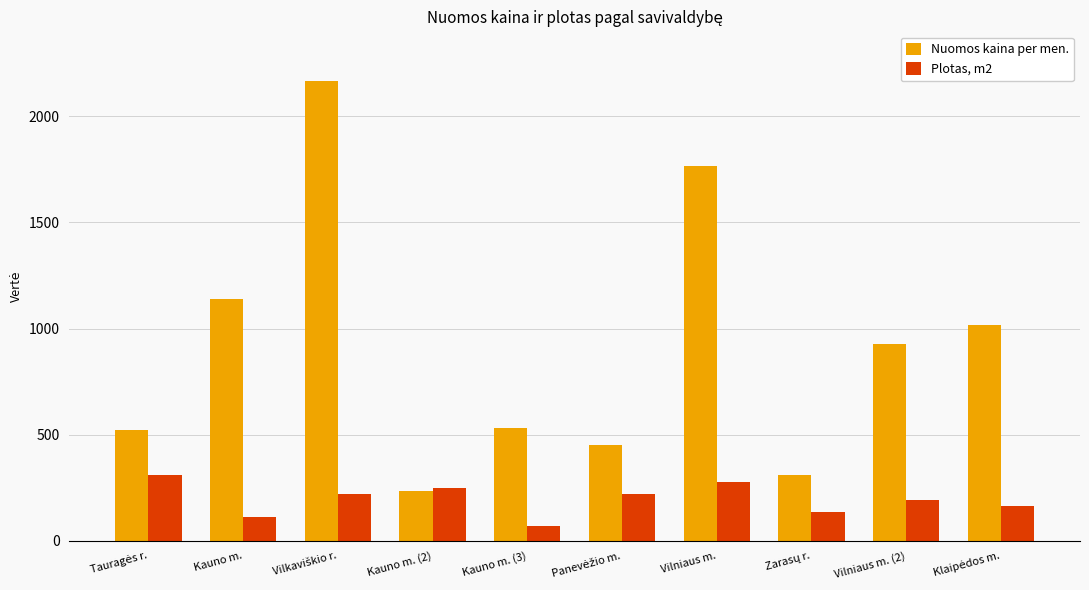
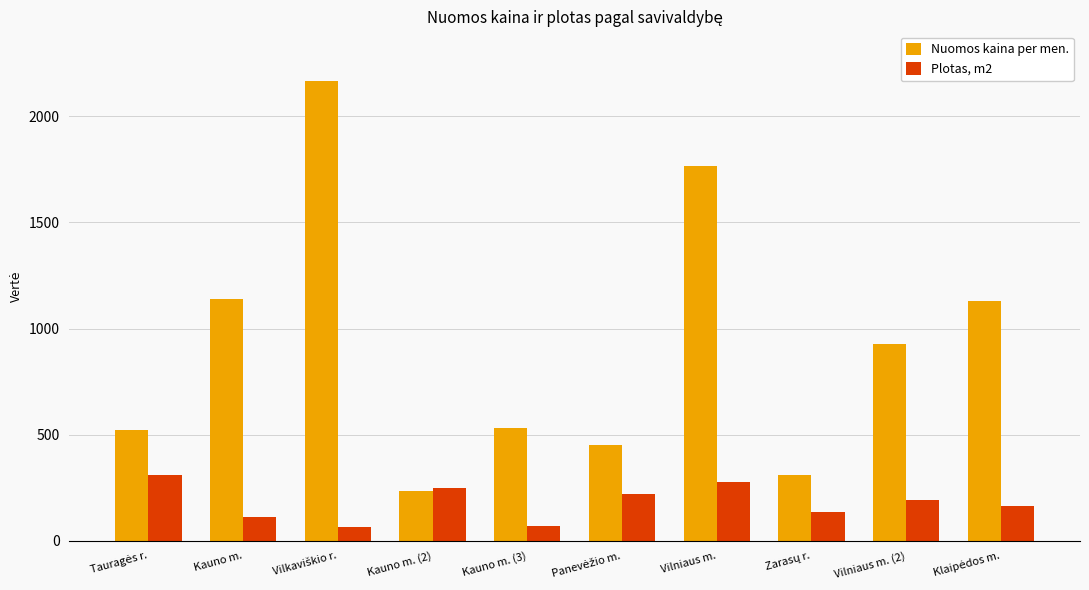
Plotas, m2, Vilkaviškio r.: 220 -> 70
Nuomos kaina per men., Klaipėdos m.: 1020 -> 1130
